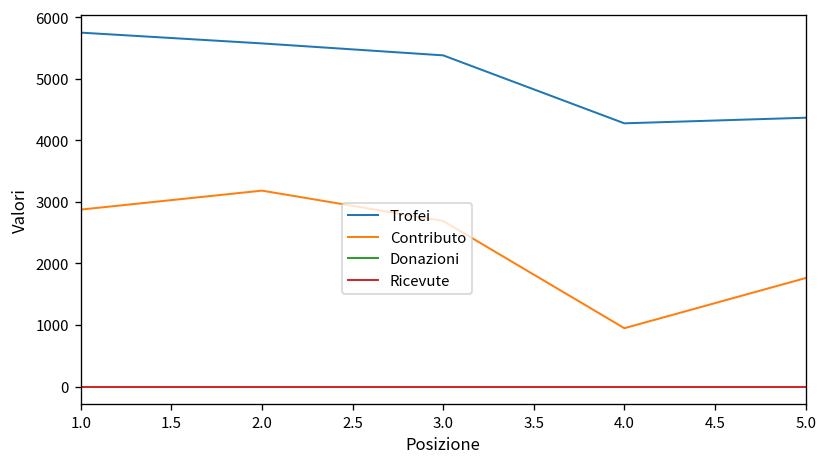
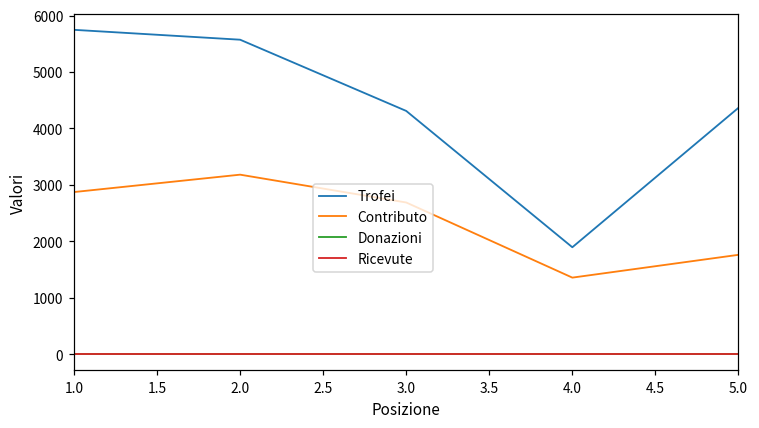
Trofei, 3.0: 5400 -> 4300
Trofei, 4.0: 4300 -> 1900
Contributo, 4.0: 900 -> 1400
